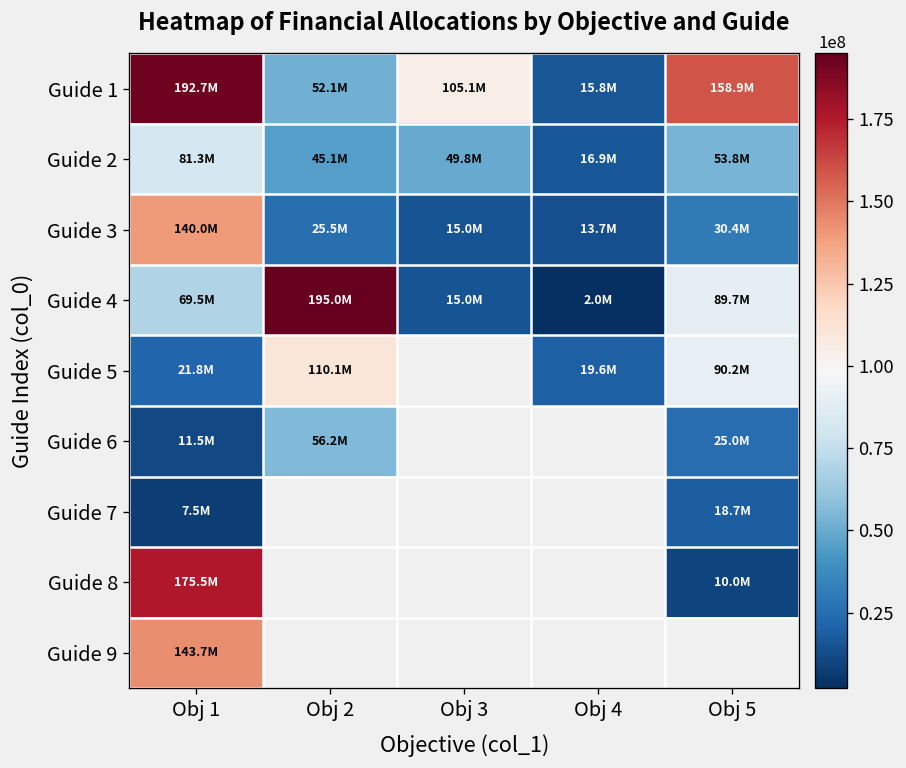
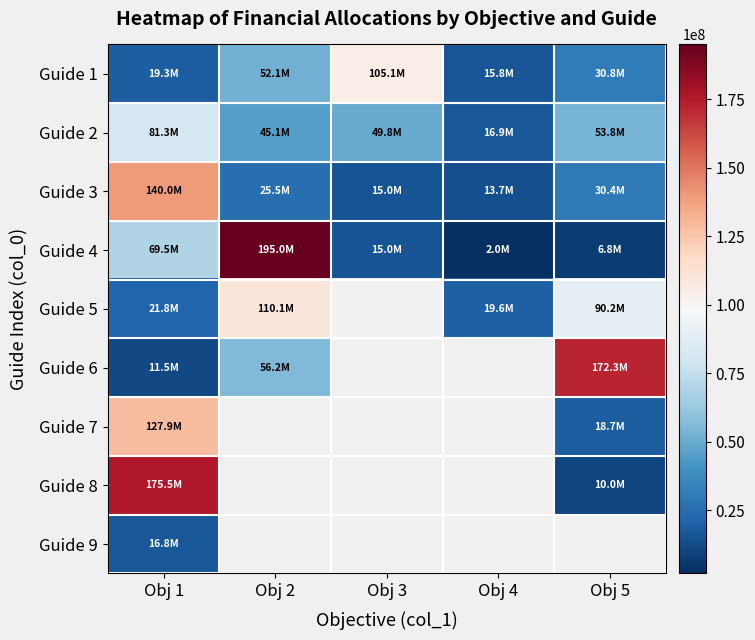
Guide 1, Obj 1: 192.7M -> 19.3M
Guide 1, Obj 5: 158.9M -> 30.8M
Guide 4, Obj 5: 89.7M -> 6.8M
Guide 6, Obj 5: 25.0M -> 172.3M
Guide 7, Obj 1: 7.5M -> 127.9M
Guide 9, Obj 1: 143.7M -> 16.8M
